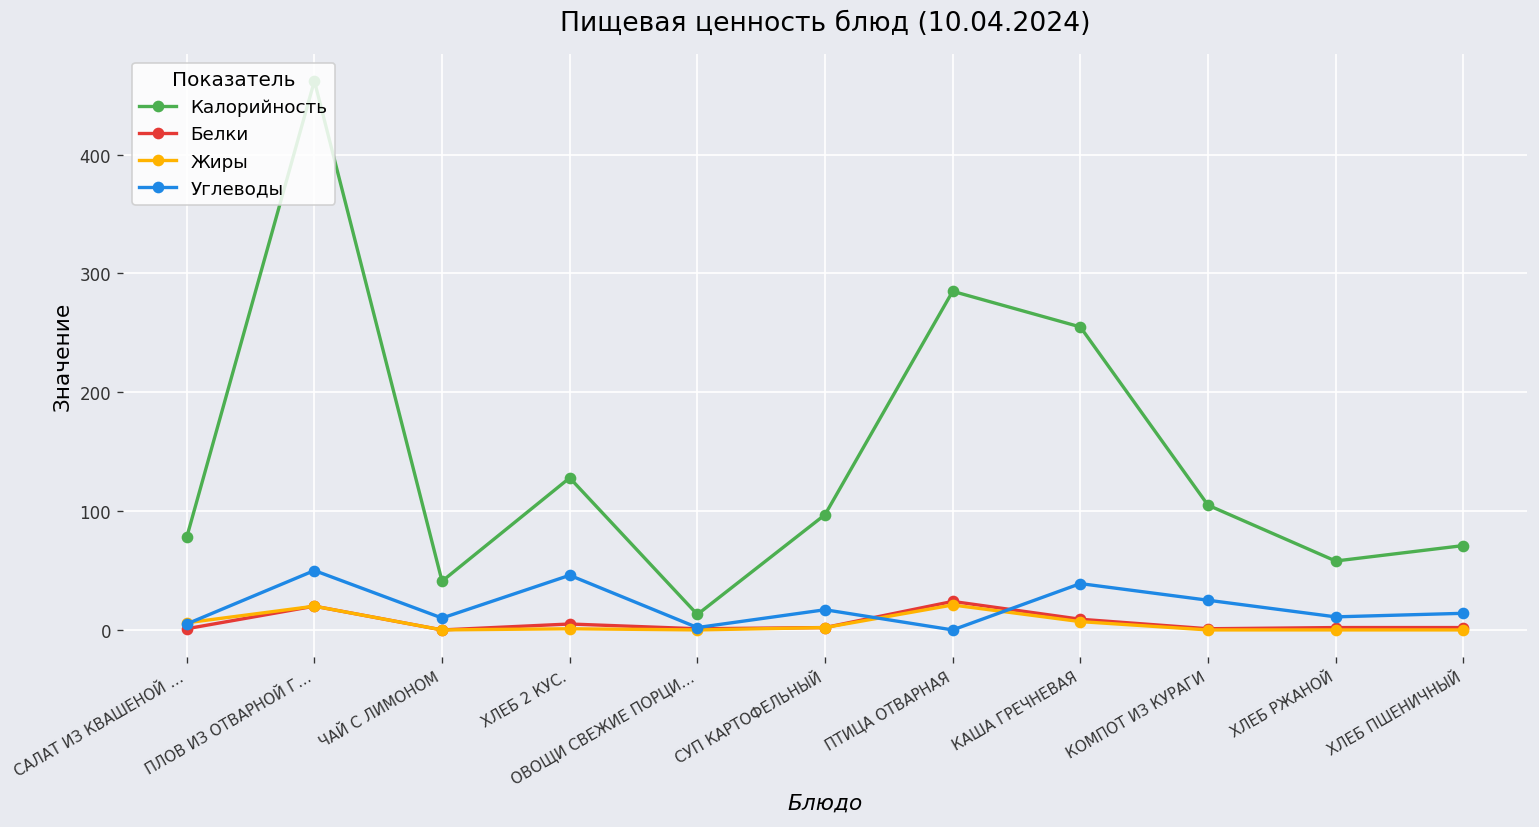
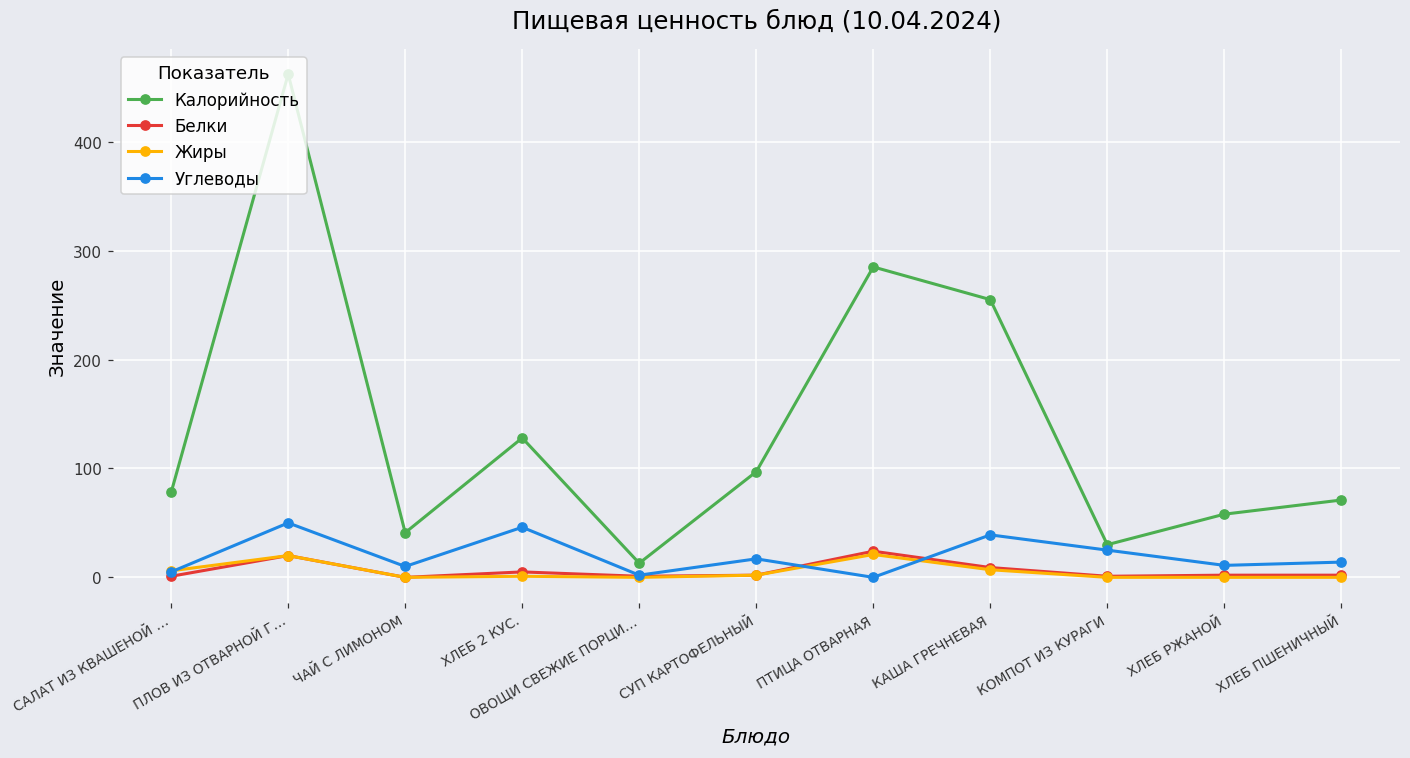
Калорийность, КОМПОТ ИЗ КУРАГИ: 110 -> 30
